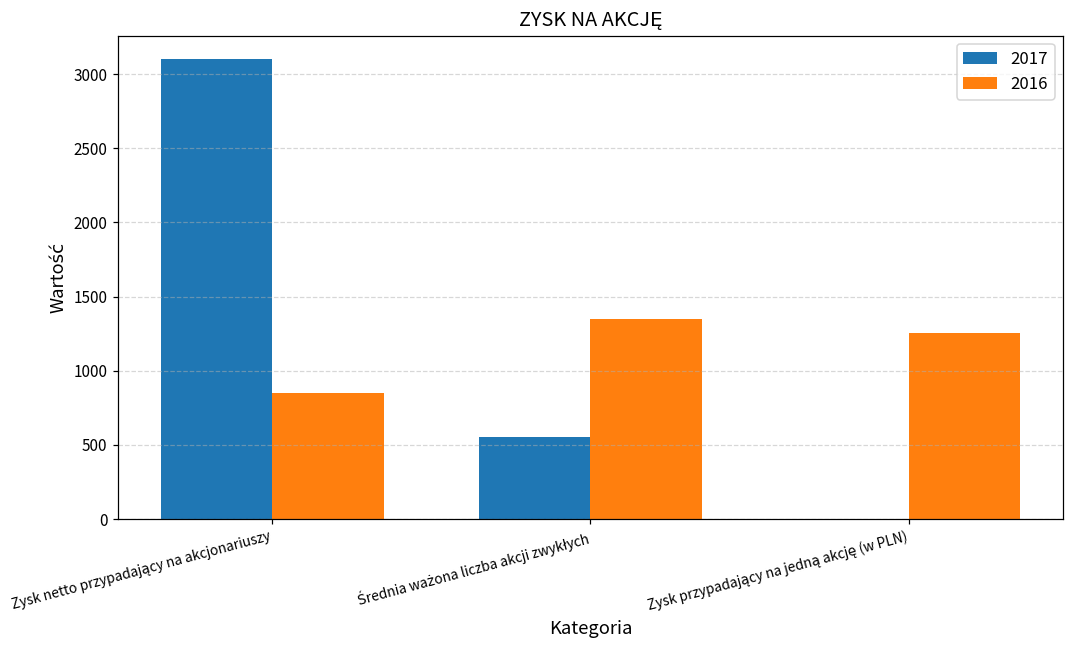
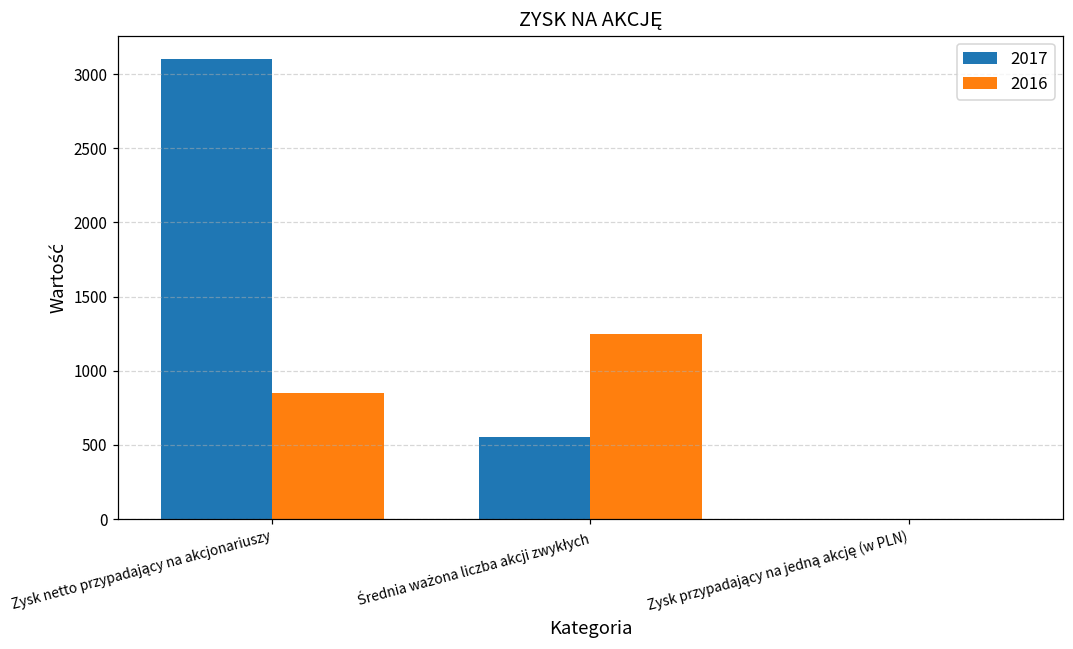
2016, Średnia ważona liczba akcji zwykłych: 1350 -> 1250
2016, Zysk przypadający na jedną akcję (w PLN): 1260 -> 0
